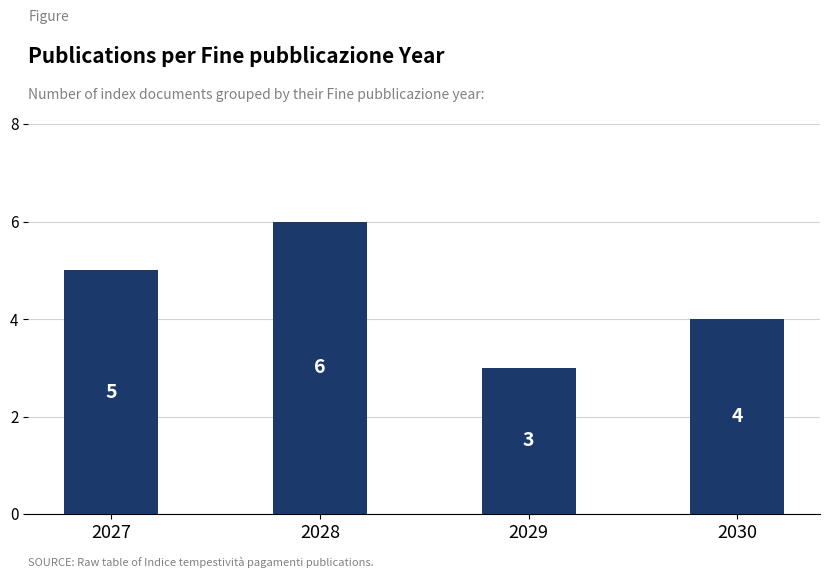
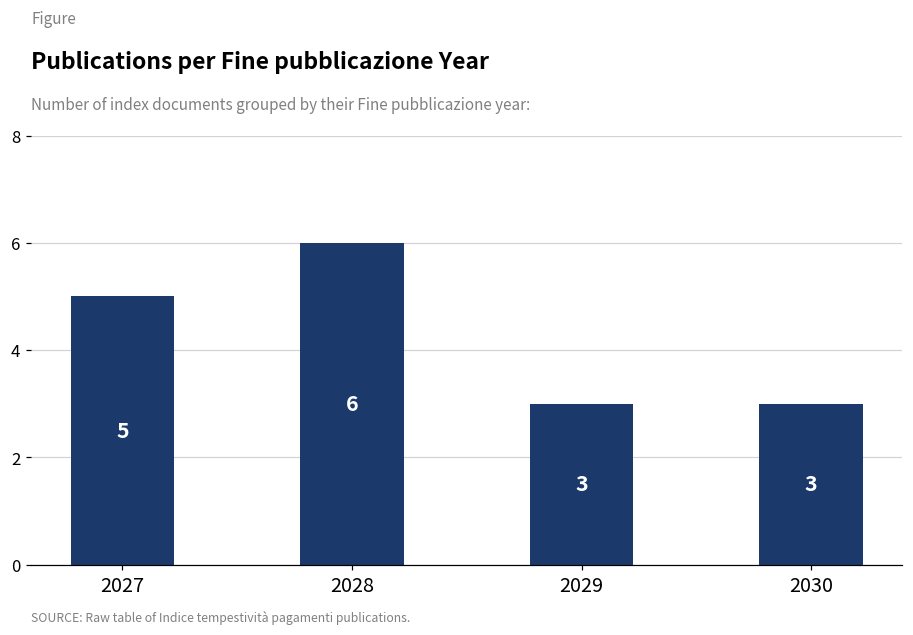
2030: 4 -> 3
